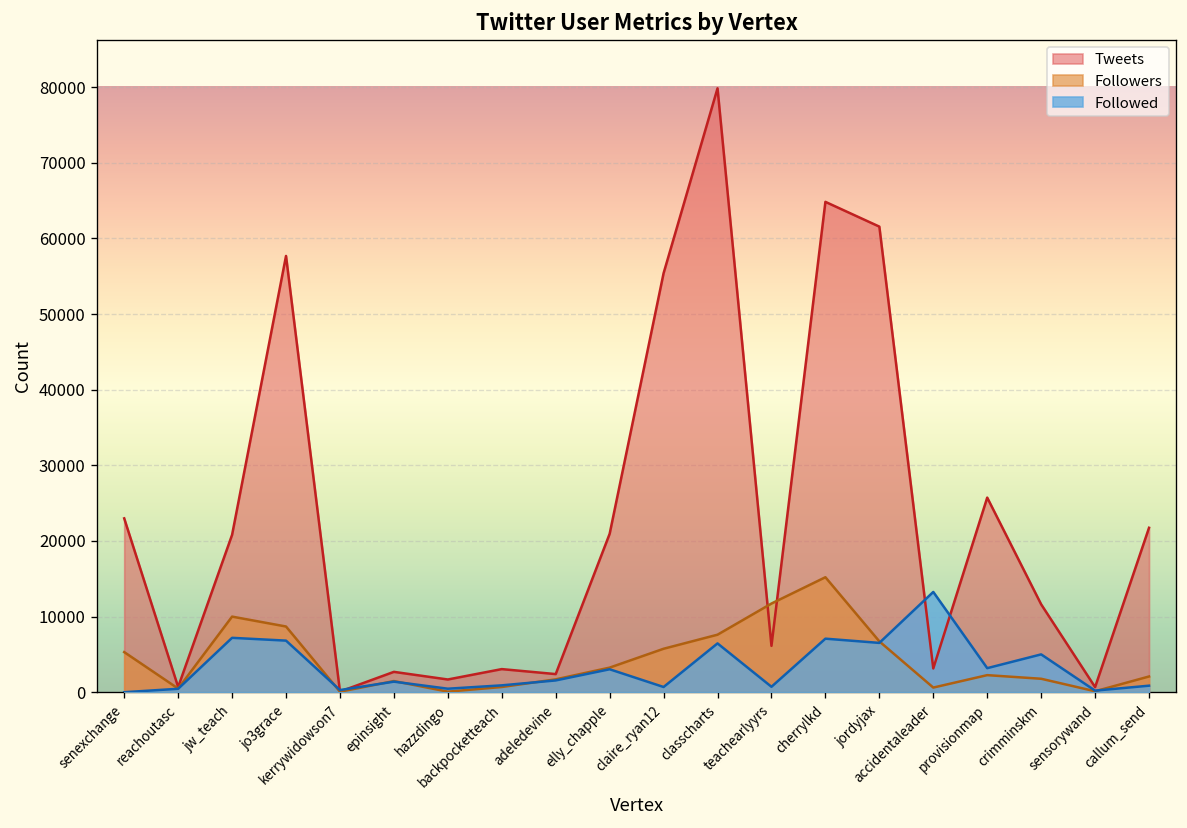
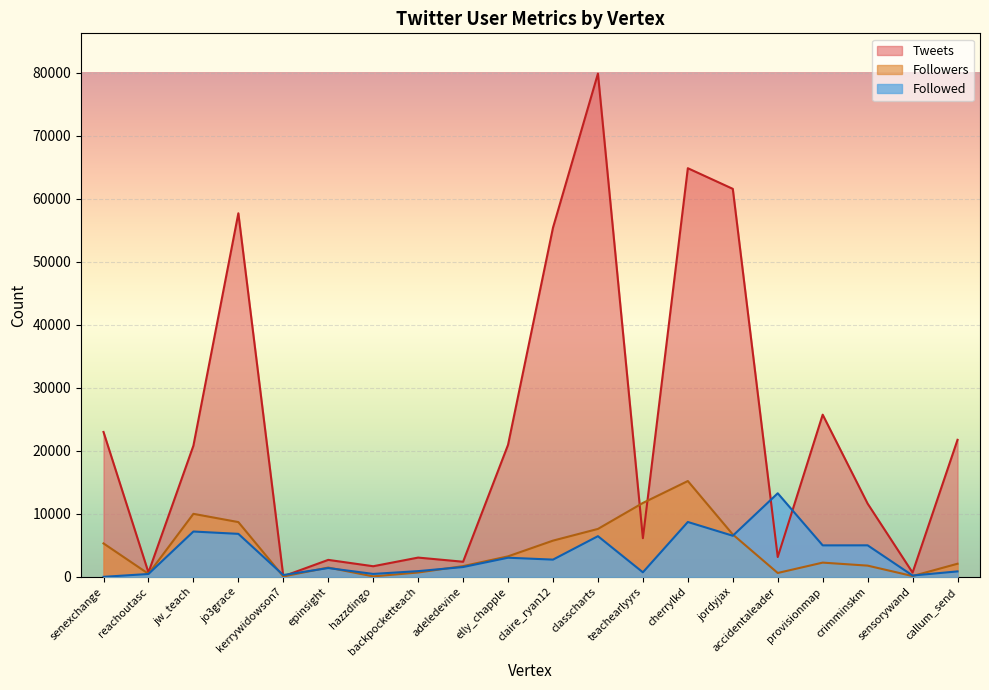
Followed, claire_ryan12: 1000 -> 3000
Followed, cherrylkd: 7000 -> 9000
Followed, provisionmap: 3000 -> 5000
